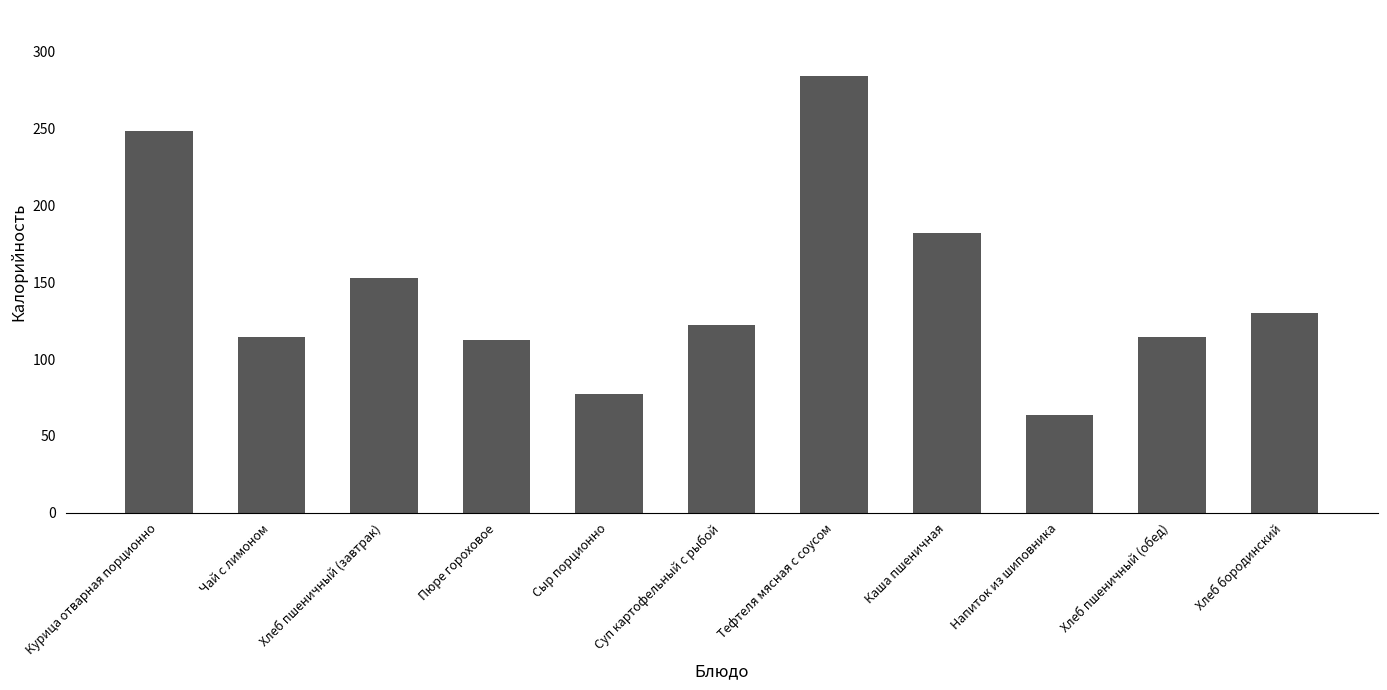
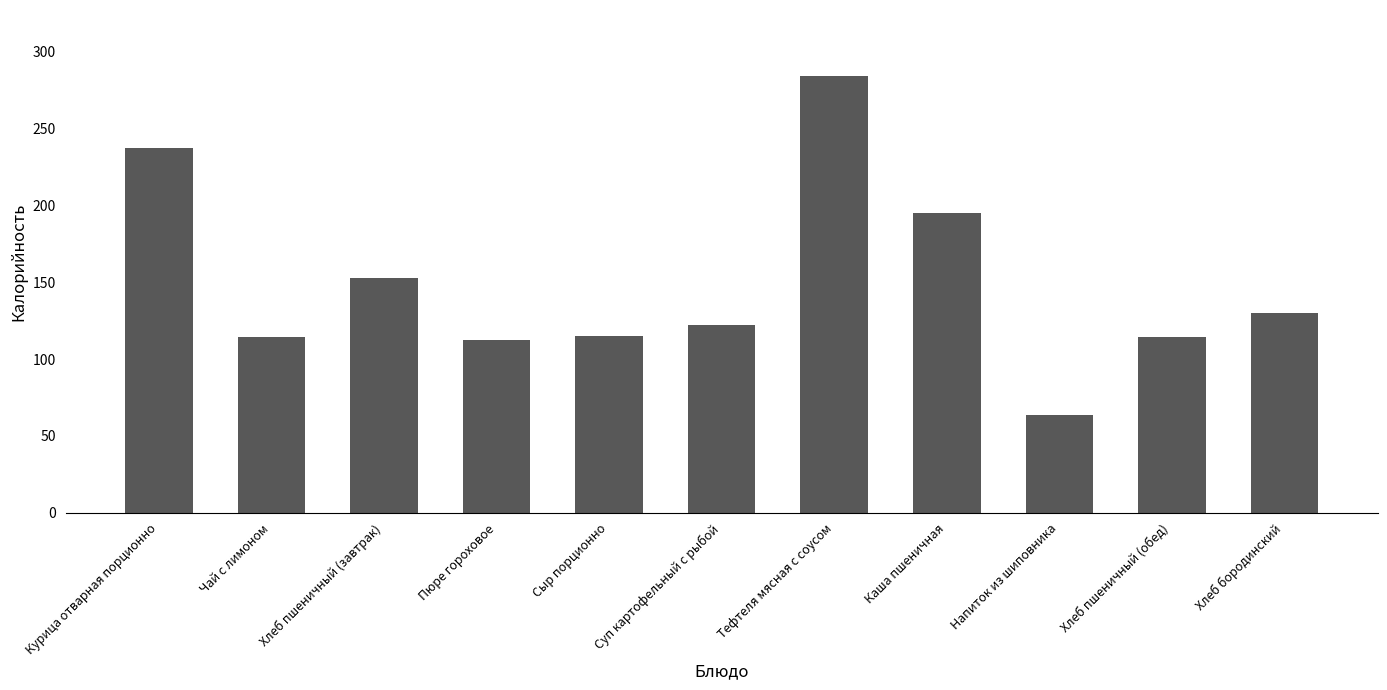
Курица отварная порционно: 249 -> 237
Сыр порционно: 77 -> 115
Каша пшеничная: 182 -> 195
